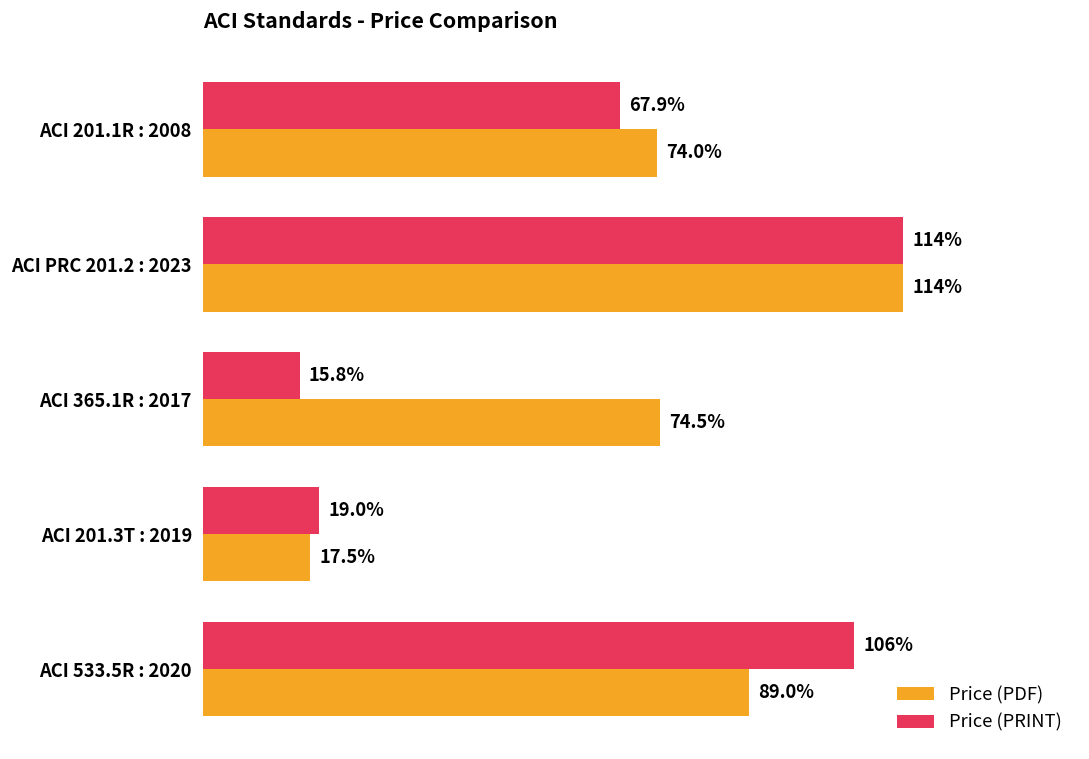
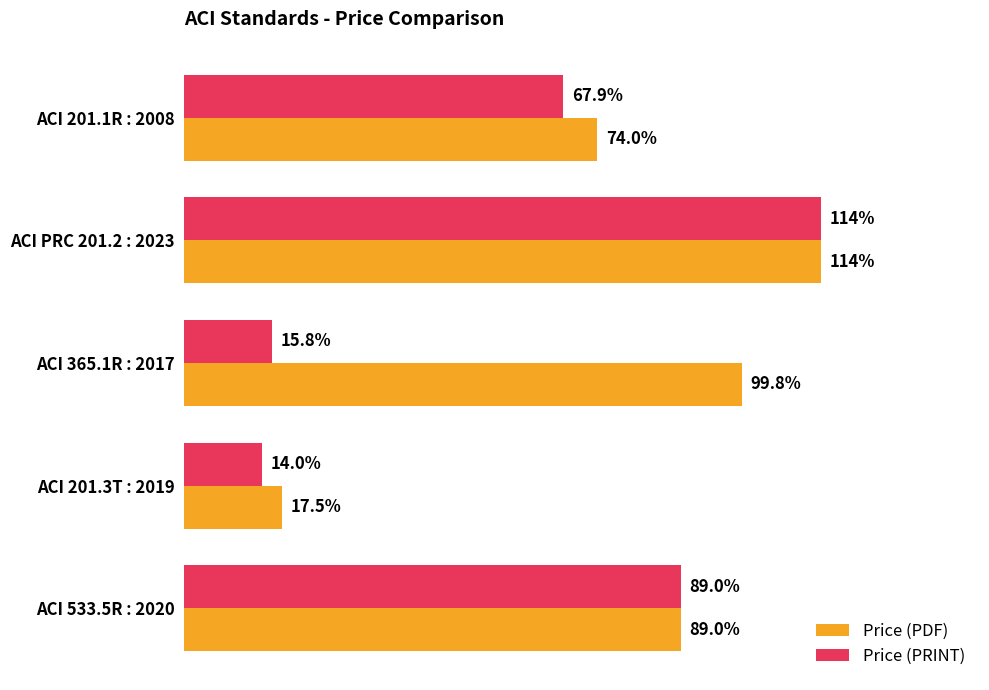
Price (PDF), ACI 365.1R : 2017: 74.5% -> 99.8%
Price (PRINT), ACI 201.3T : 2019: 19.0% -> 14.0%
Price (PRINT), ACI 533.5R : 2020: 106% -> 89.0%
